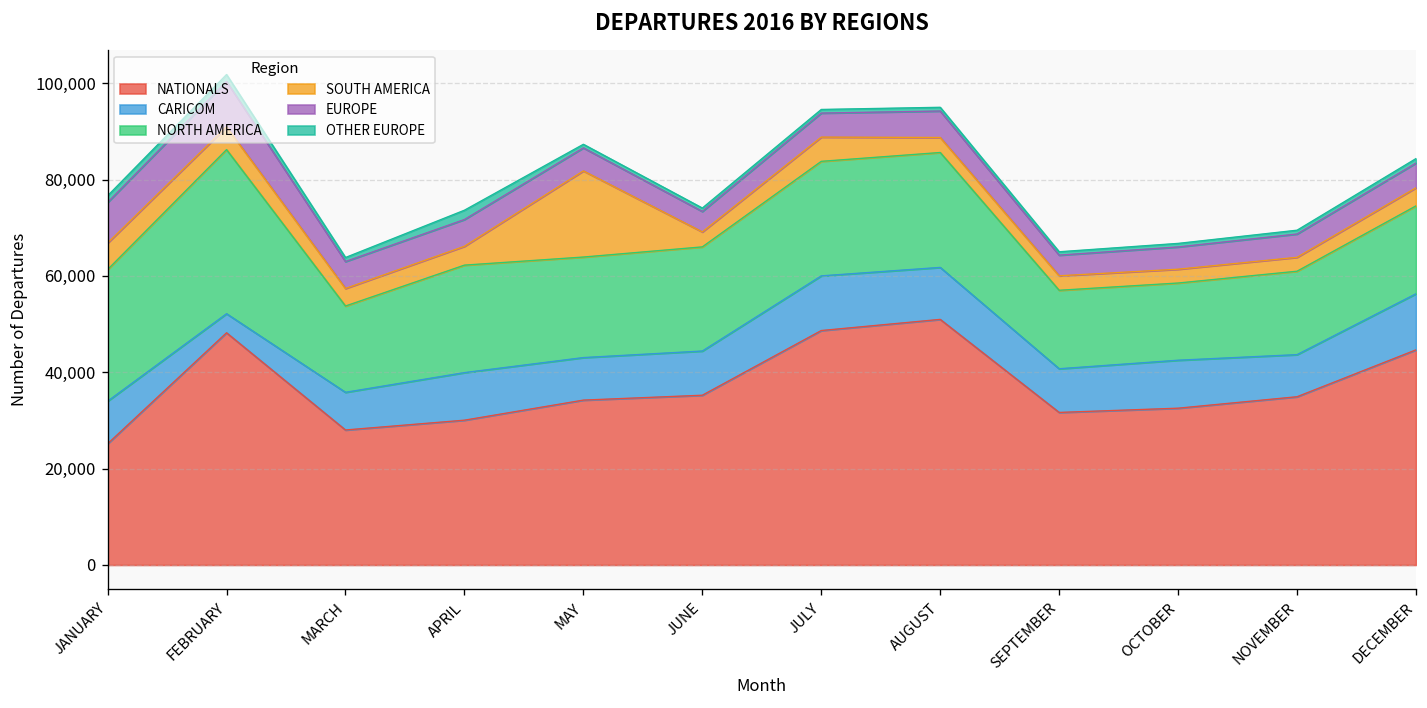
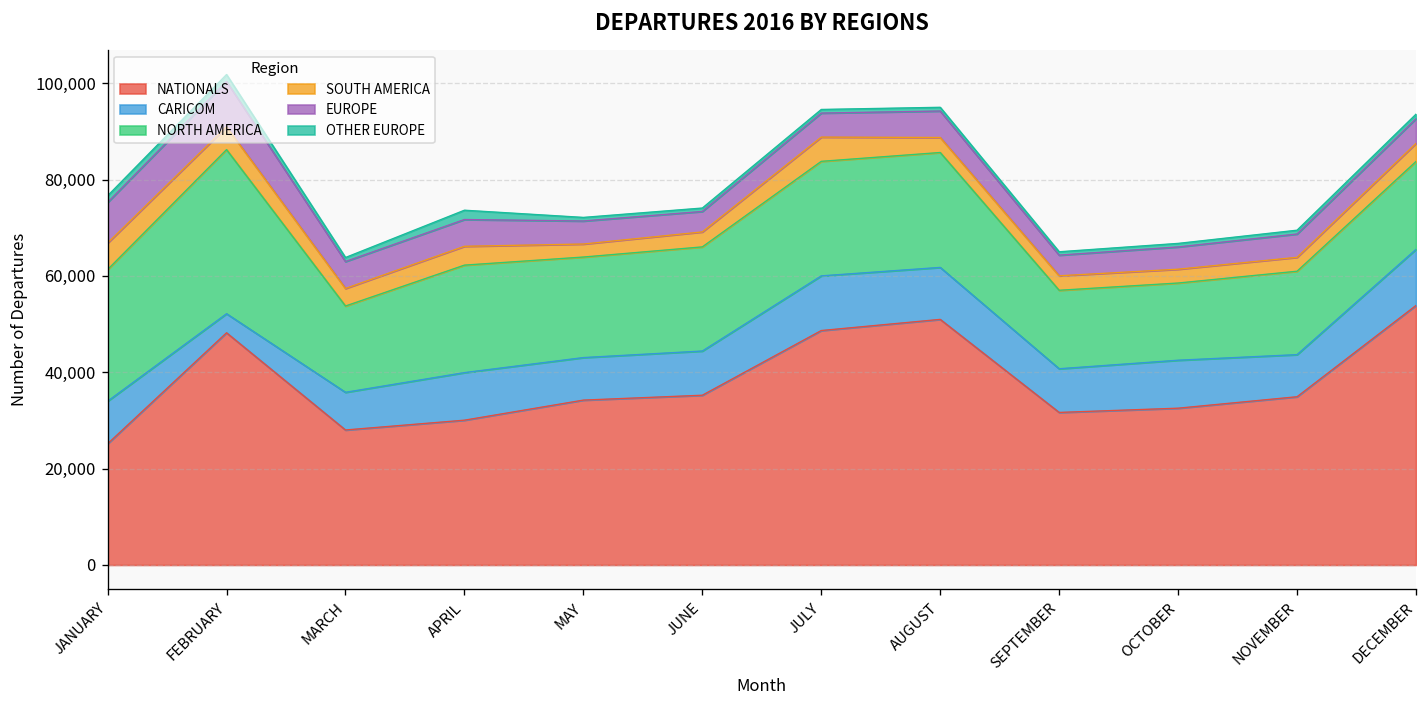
SOUTH AMERICA, MAY: 18,000 -> 3,000
NATIONALS, DECEMBER: 45,000 -> 54,000
